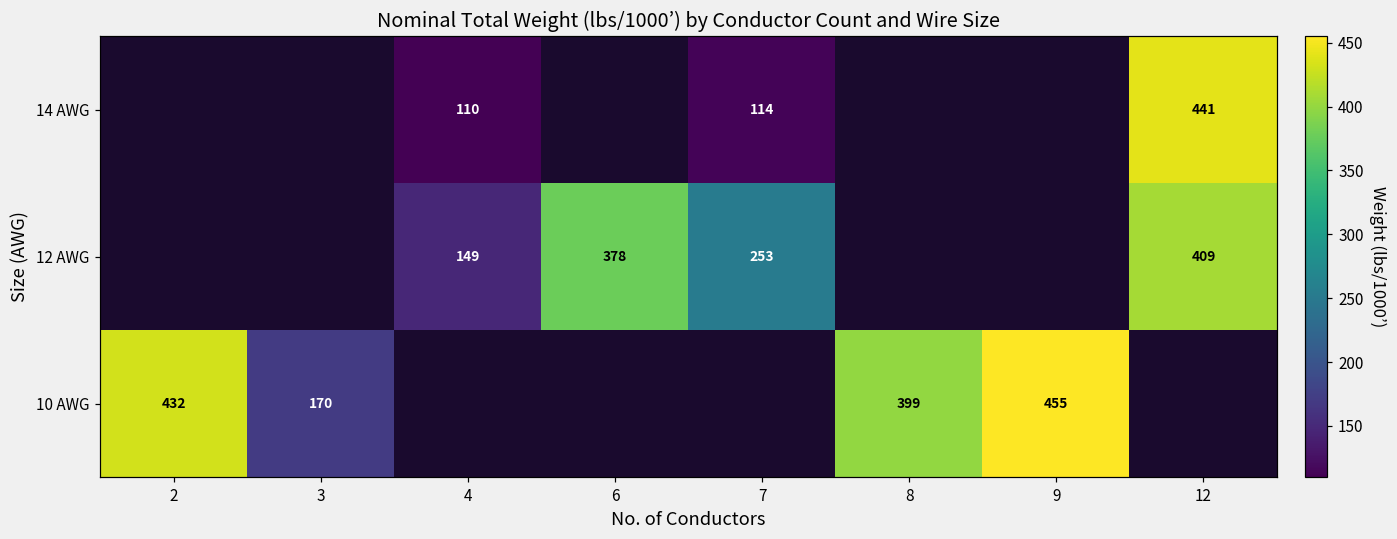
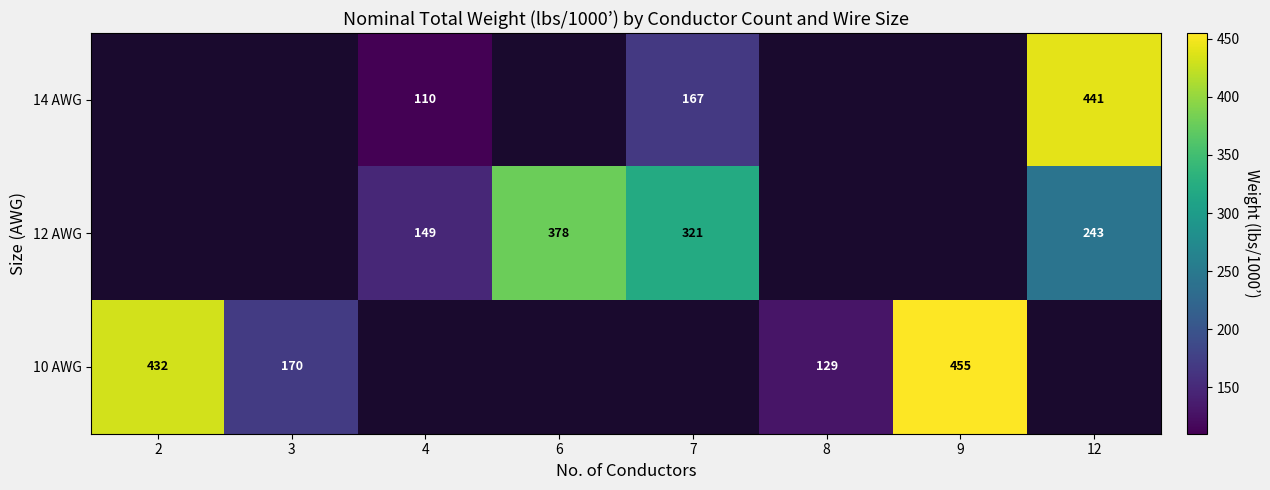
14 AWG, 7: 114 -> 167
12 AWG, 7: 253 -> 321
12 AWG, 12: 409 -> 243
10 AWG, 8: 399 -> 129
